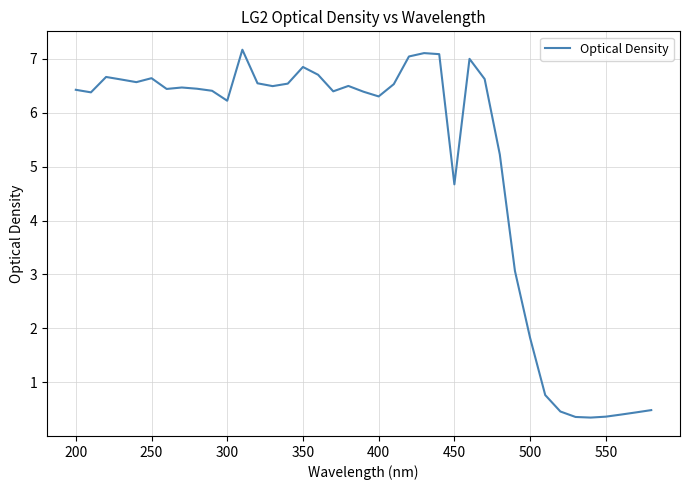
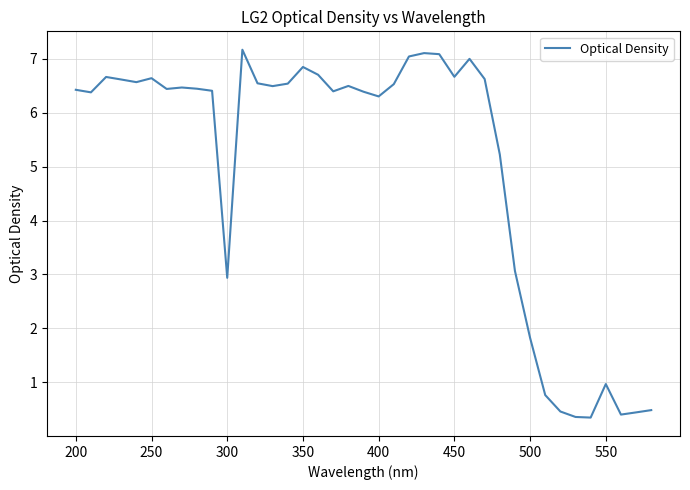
300: 6.2 -> 2.9
450: 4.7 -> 6.7
550: 0.4 -> 1.0
